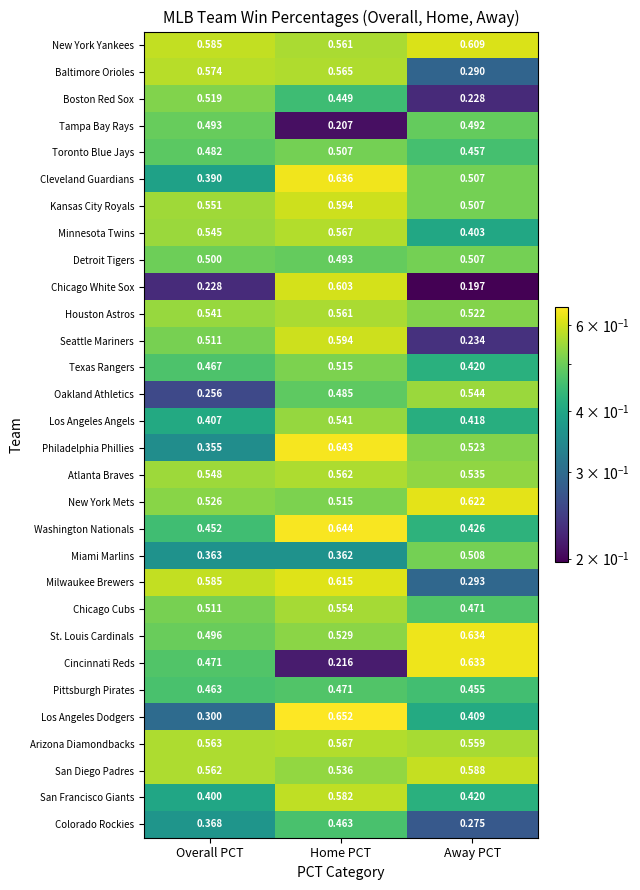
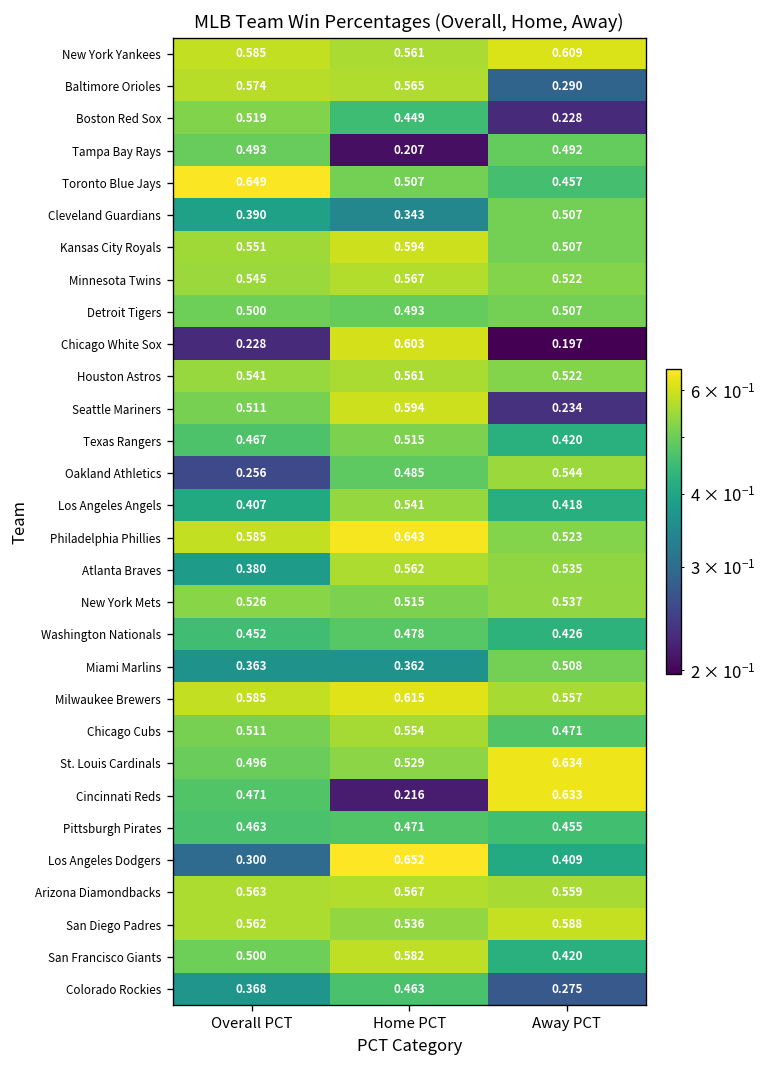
Toronto Blue Jays, Overall PCT: 0.482 -> 0.649
Cleveland Guardians, Home PCT: 0.636 -> 0.343
Minnesota Twins, Away PCT: 0.403 -> 0.522
Philadelphia Phillies, Overall PCT: 0.355 -> 0.585
Atlanta Braves, Overall PCT: 0.548 -> 0.380
New York Mets, Away PCT: 0.622 -> 0.537
Washington Nationals, Home PCT: 0.644 -> 0.478
Milwaukee Brewers, Away PCT: 0.293 -> 0.557
San Francisco Giants, Overall PCT: 0.400 -> 0.500
